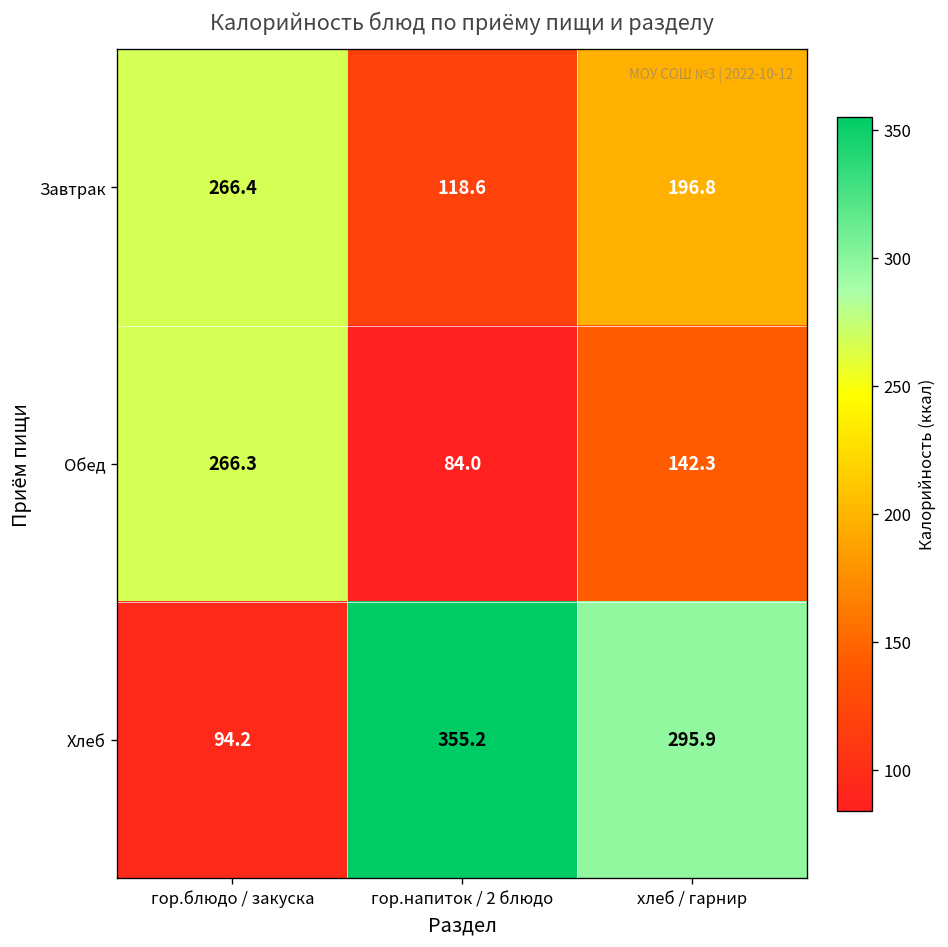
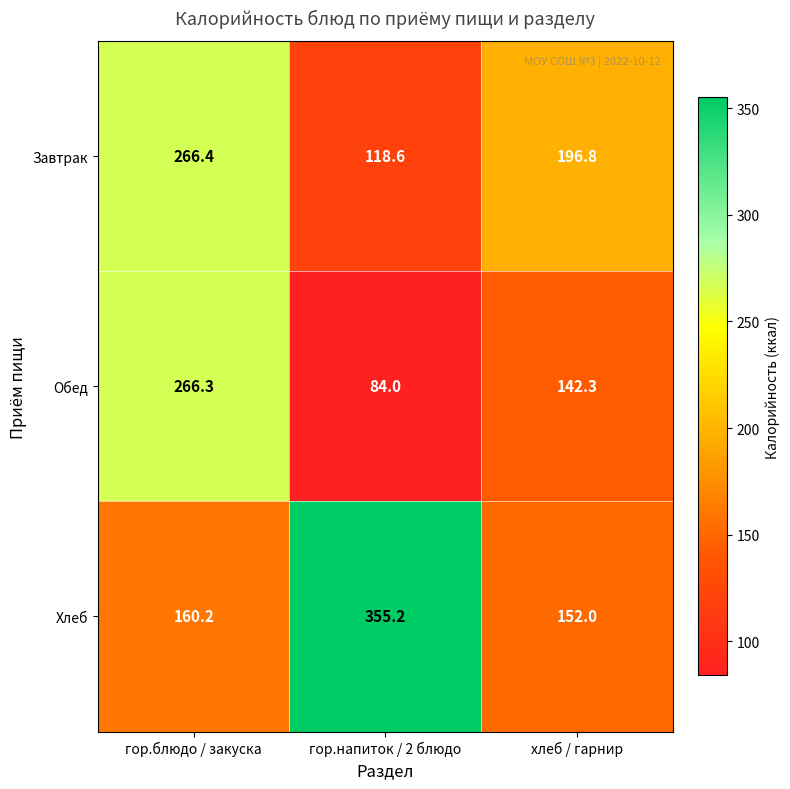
Хлеб, гор.блюдо / закуска: 94.2 -> 160.2
Хлеб, хлеб / гарнир: 295.9 -> 152.0
